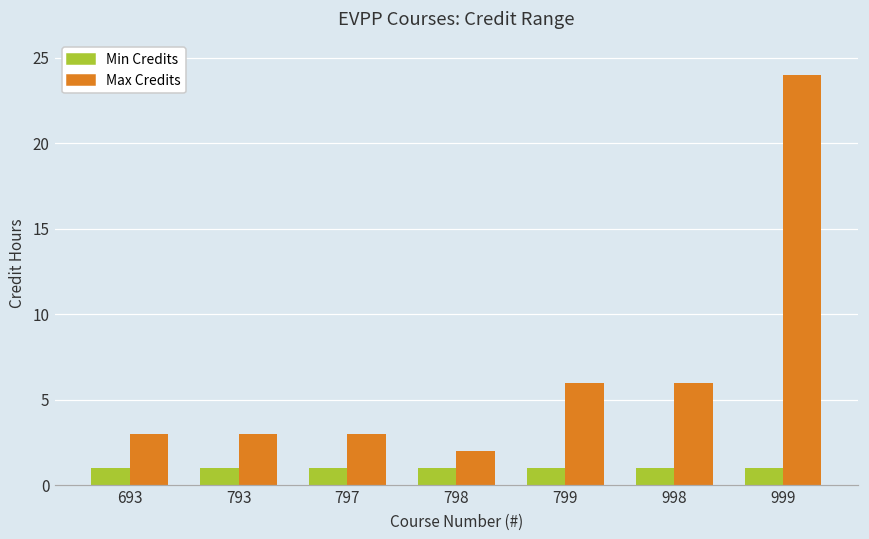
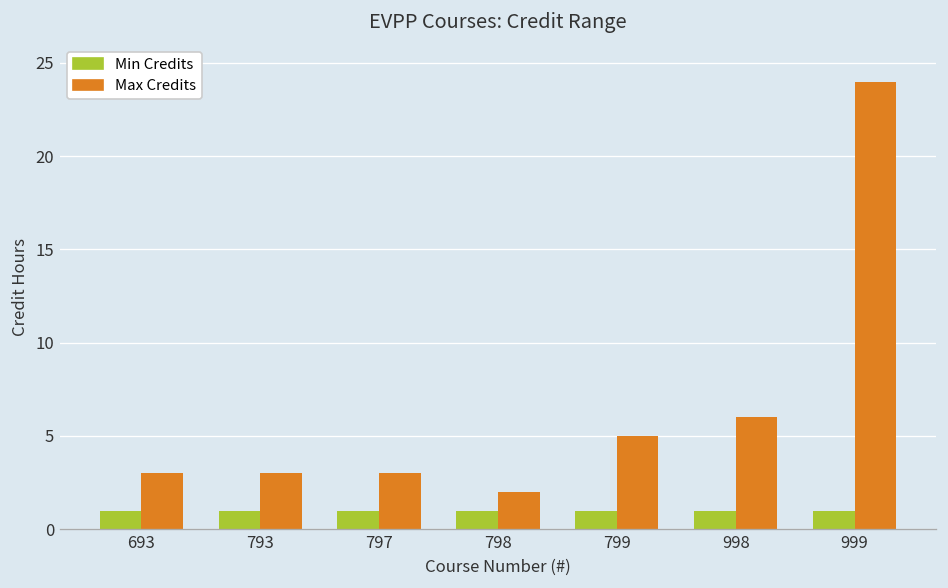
Max Credits, 799: 6 -> 5
